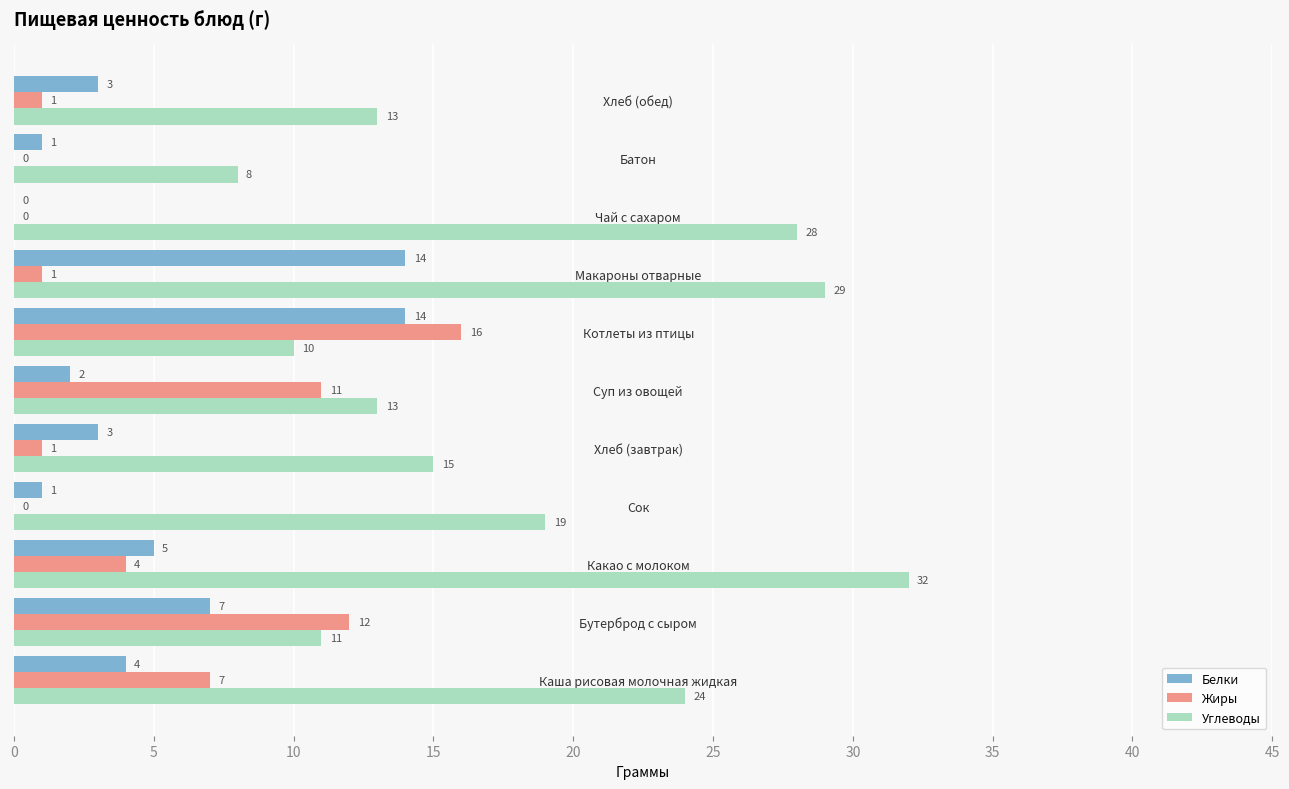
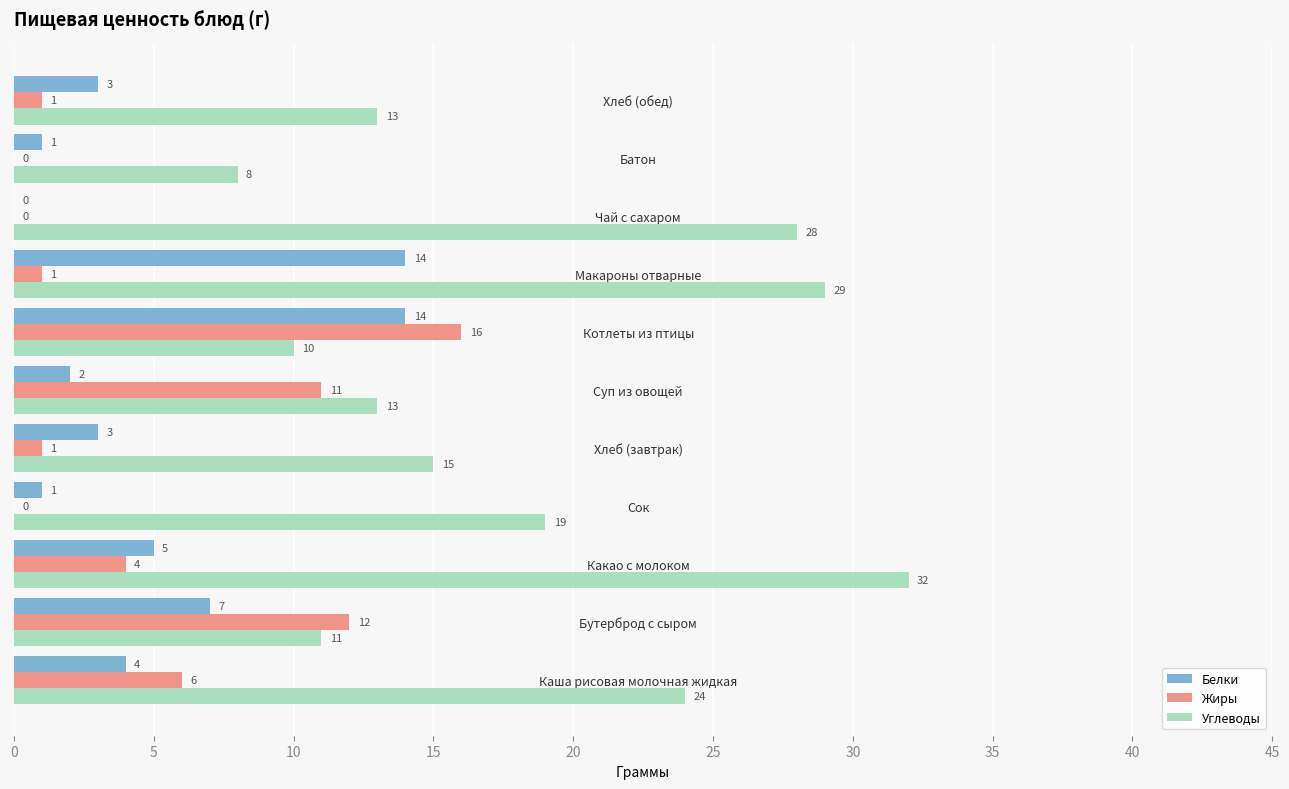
Жиры, Каша рисовая молочная жидкая: 7 -> 6
